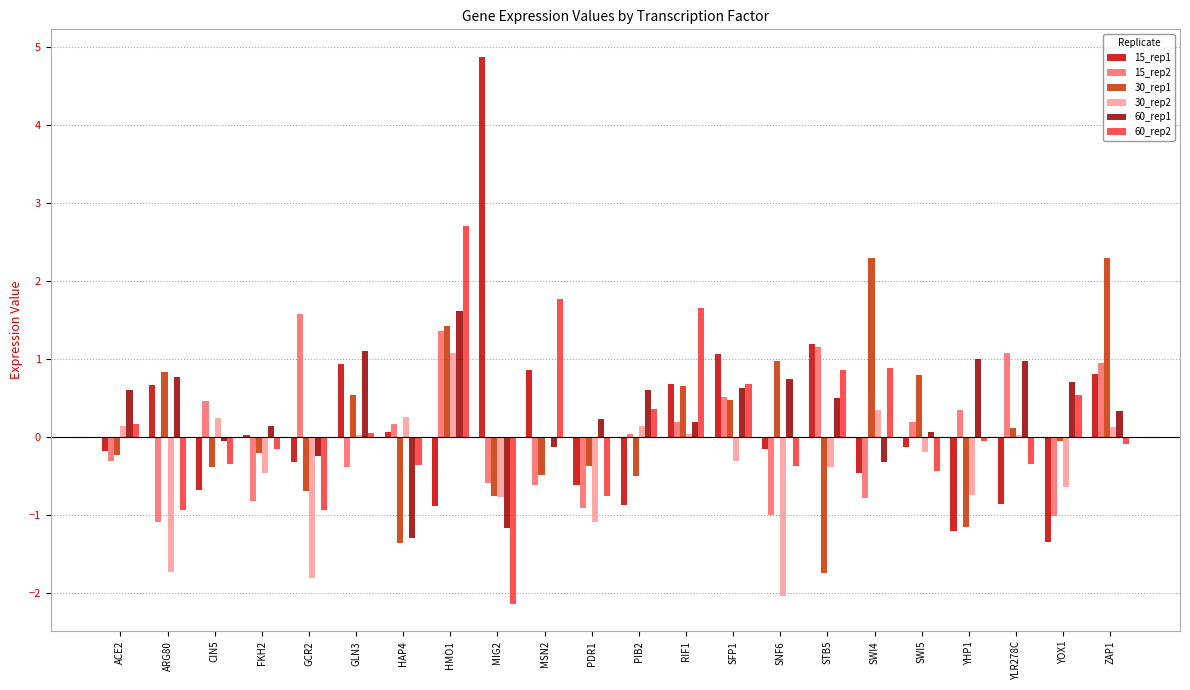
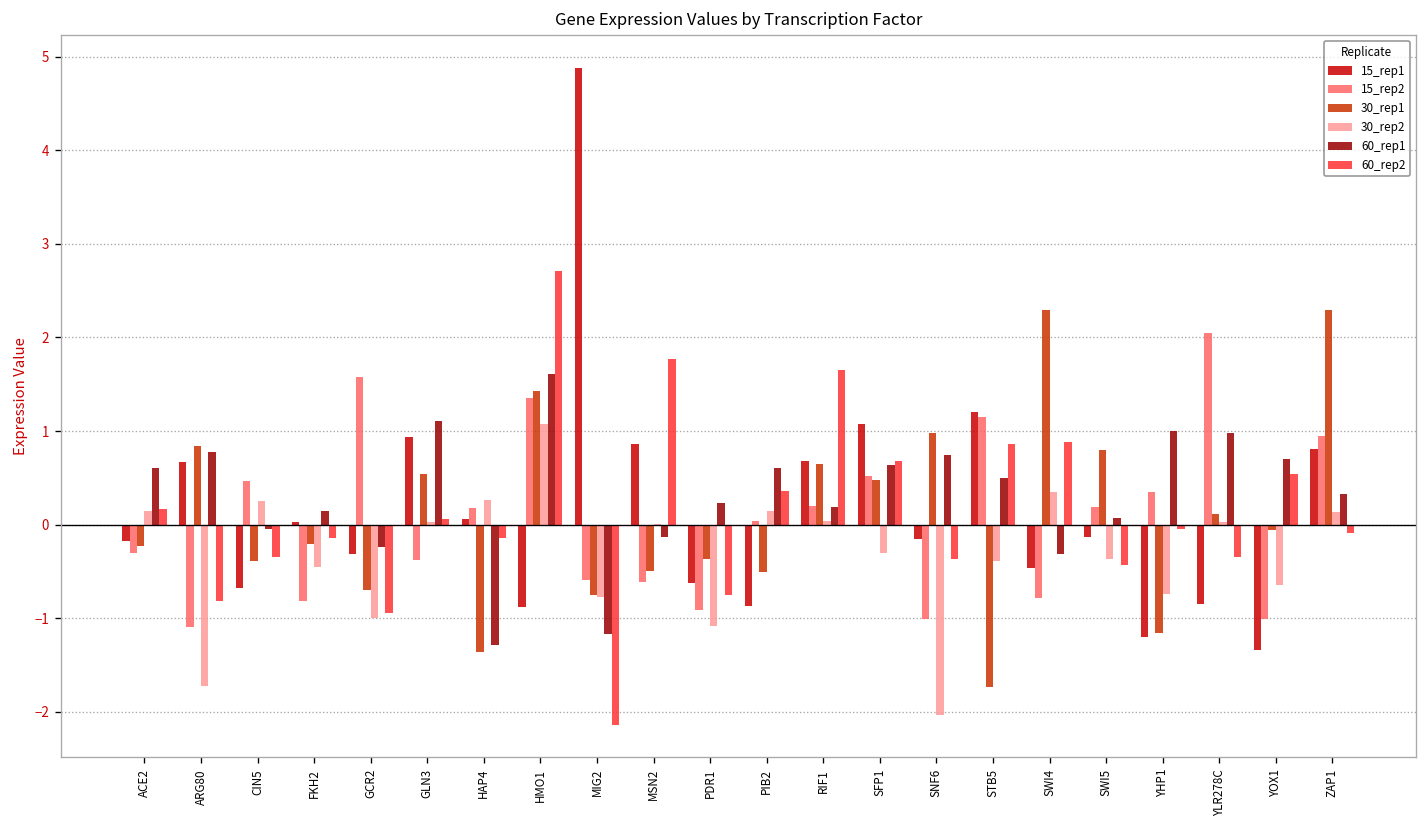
60_rep2, ARG80: -0.9 -> -0.8
30_rep2, GCR2: -1.8 -> -1.0
60_rep2, HAP4: -0.4 -> -0.1
30_rep2, SWI5: -0.2 -> -0.4
15_rep2, YLR278C: 1.1 -> 2.0
